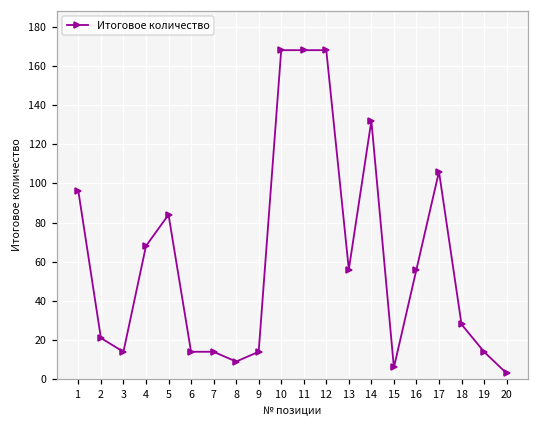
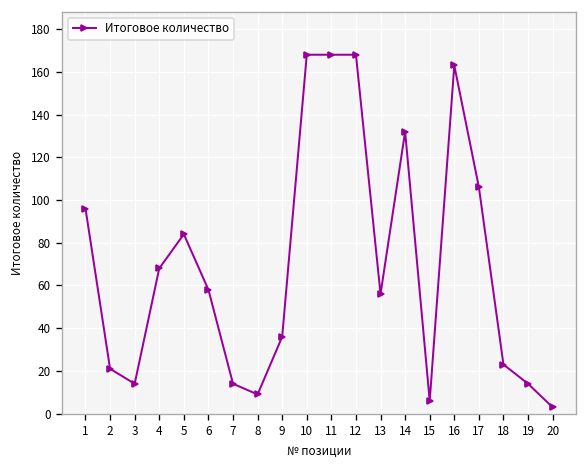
6: 14 -> 58
9: 14 -> 36
16: 56 -> 163
18: 28 -> 23
